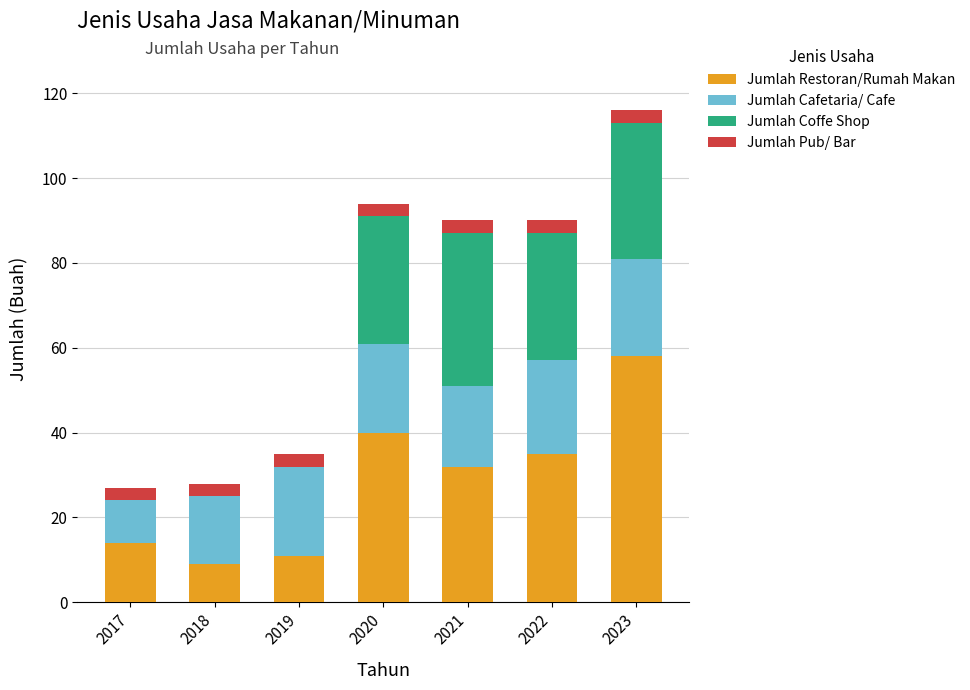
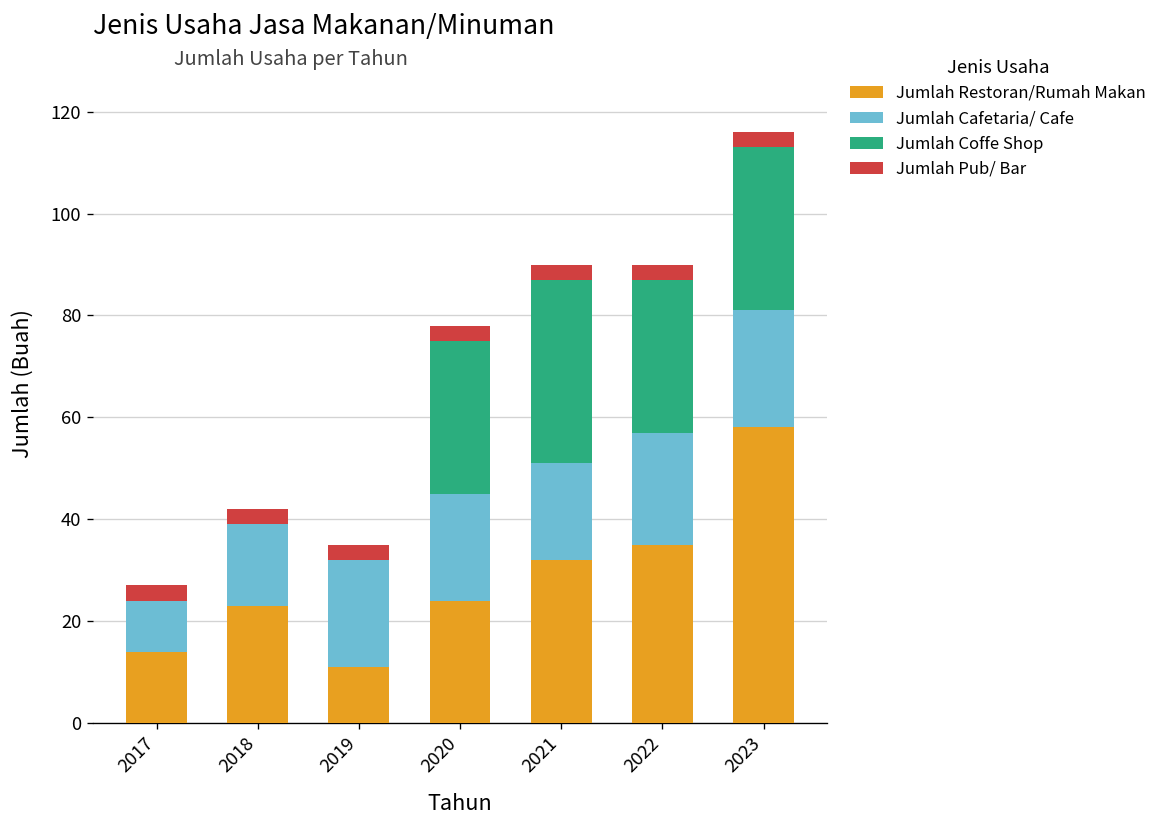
Jumlah Restoran/Rumah Makan, 2018: 9 -> 23
Jumlah Restoran/Rumah Makan, 2020: 40 -> 24
